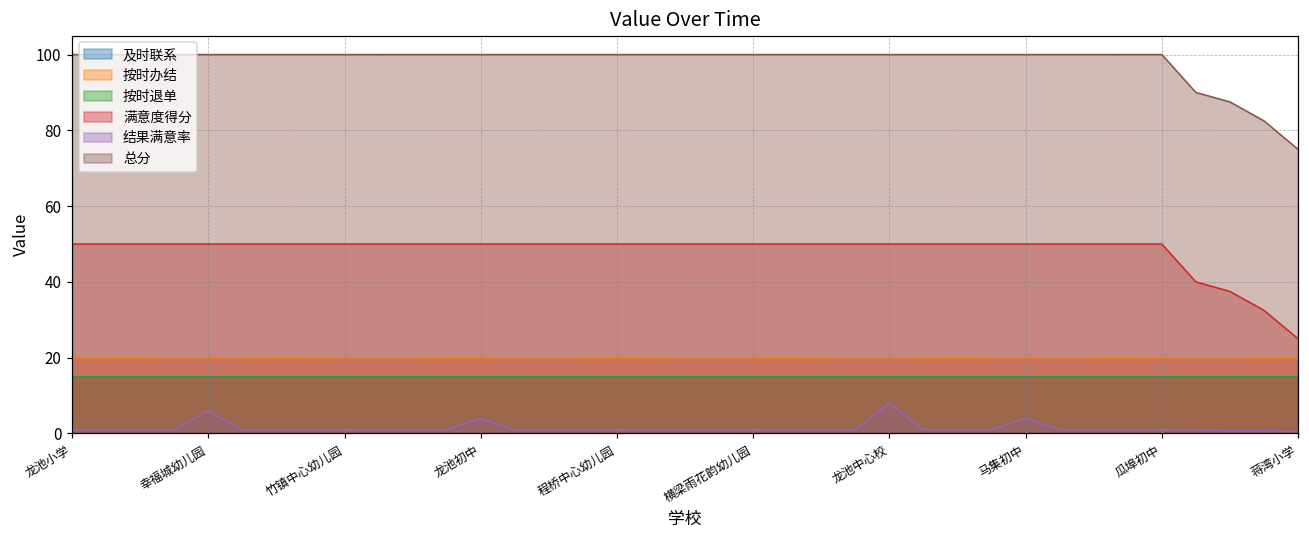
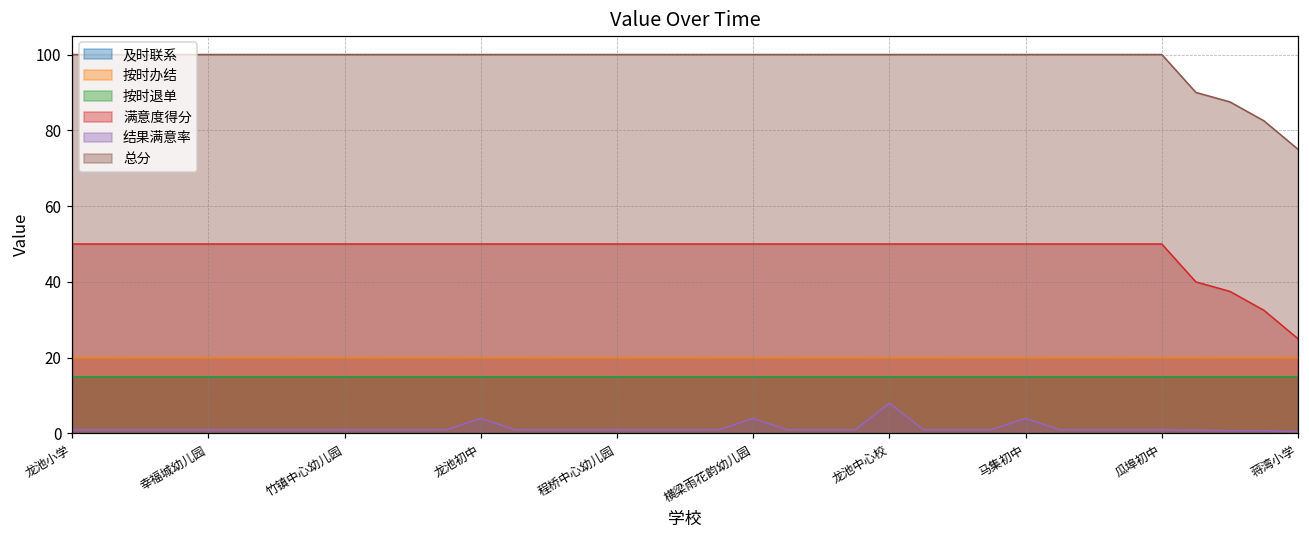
结果满意率, 幸福城幼儿园: 6 -> 1
结果满意率, 横梁雨花韵幼儿园: 1 -> 4
